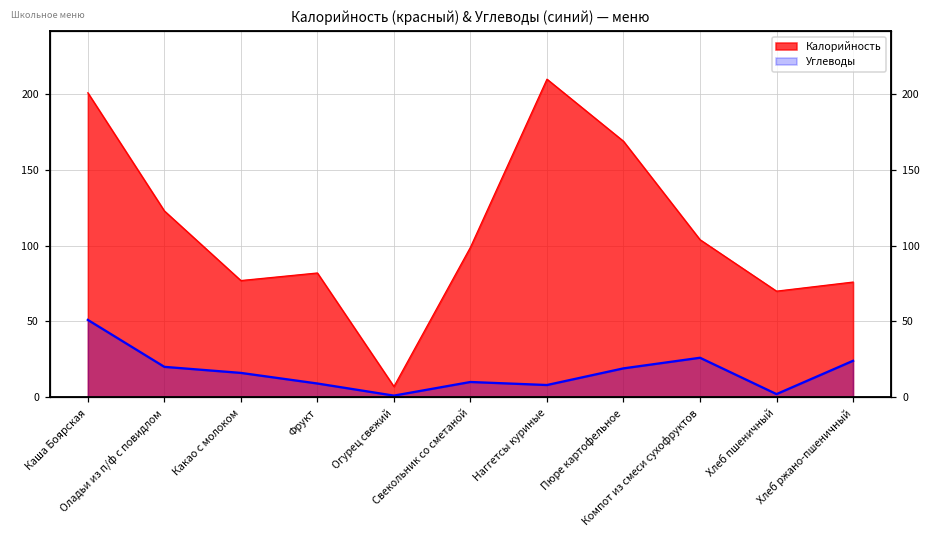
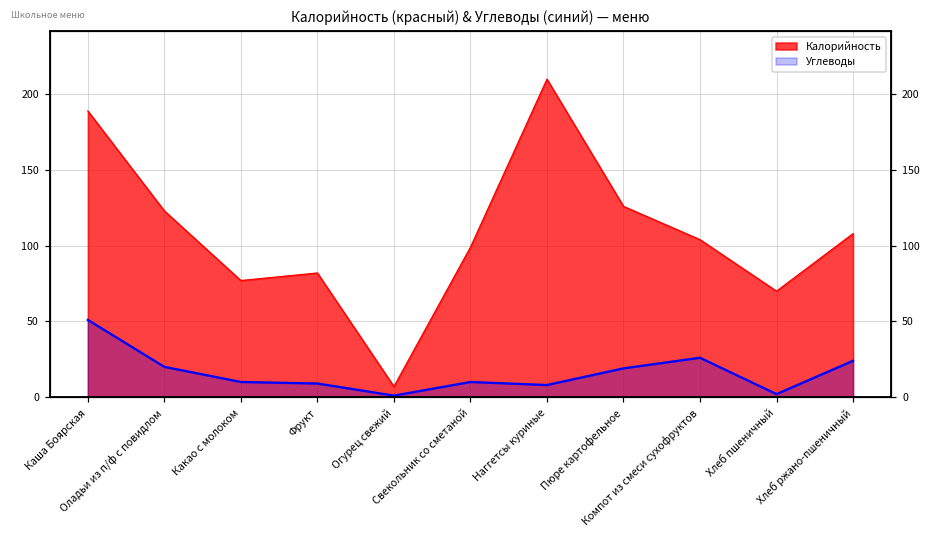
Калорийность, Каша Боярская: 201 -> 189
Углеводы, Какао с молоком: 16 -> 10
Калорийность, Пюре картофельное: 169 -> 126
Калорийность, Хлеб ржано-пшеничный: 76 -> 108
